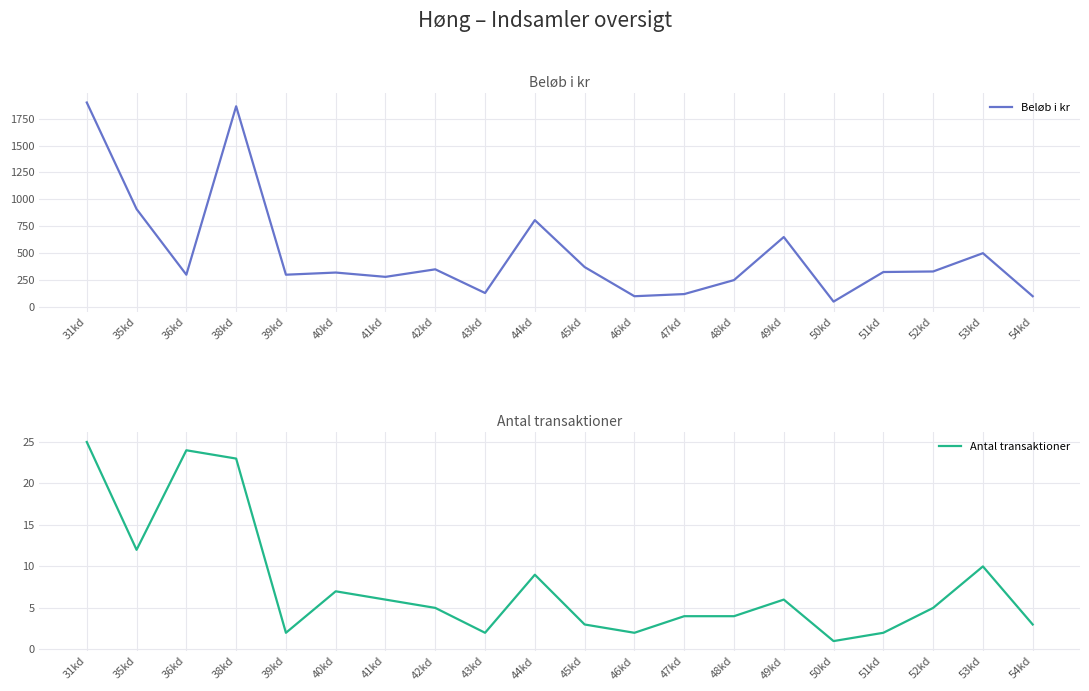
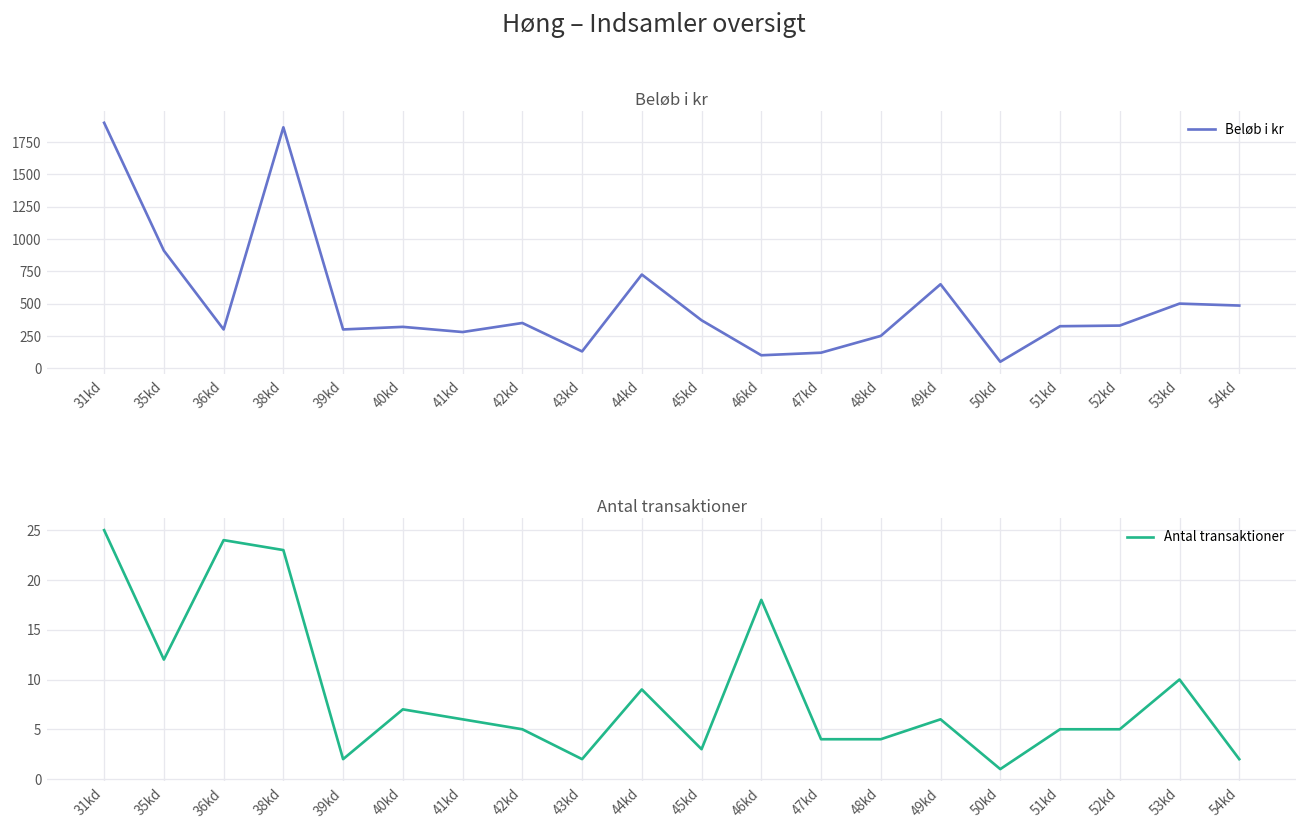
Beløb i kr, 44kd: 810 -> 730
Beløb i kr, 54kd: 100 -> 490
Antal transaktioner, 46kd: 2 -> 18
Antal transaktioner, 51kd: 2 -> 5
Antal transaktioner, 54kd: 3 -> 2
